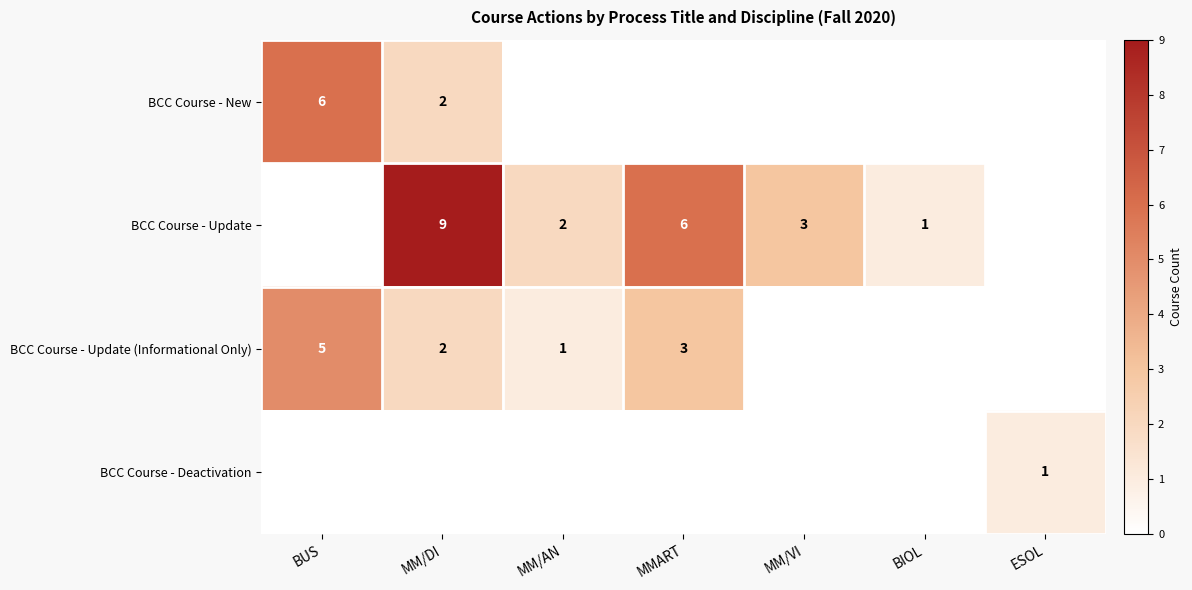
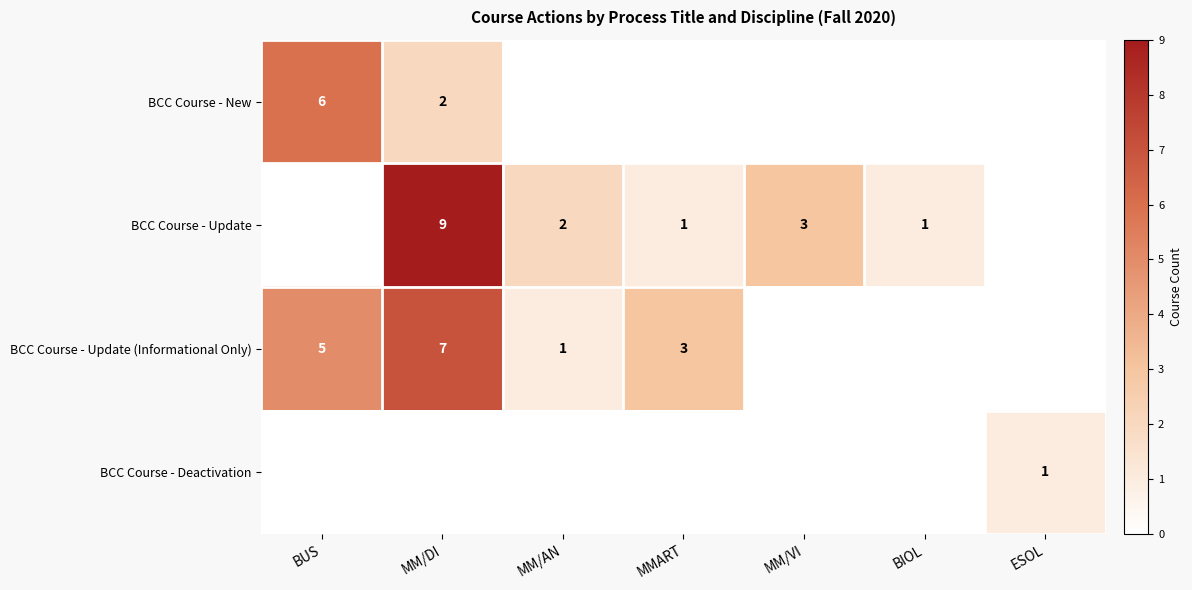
BCC Course - Update, MMART: 6 -> 1
BCC Course - Update (Informational Only), MM/DI: 2 -> 7
